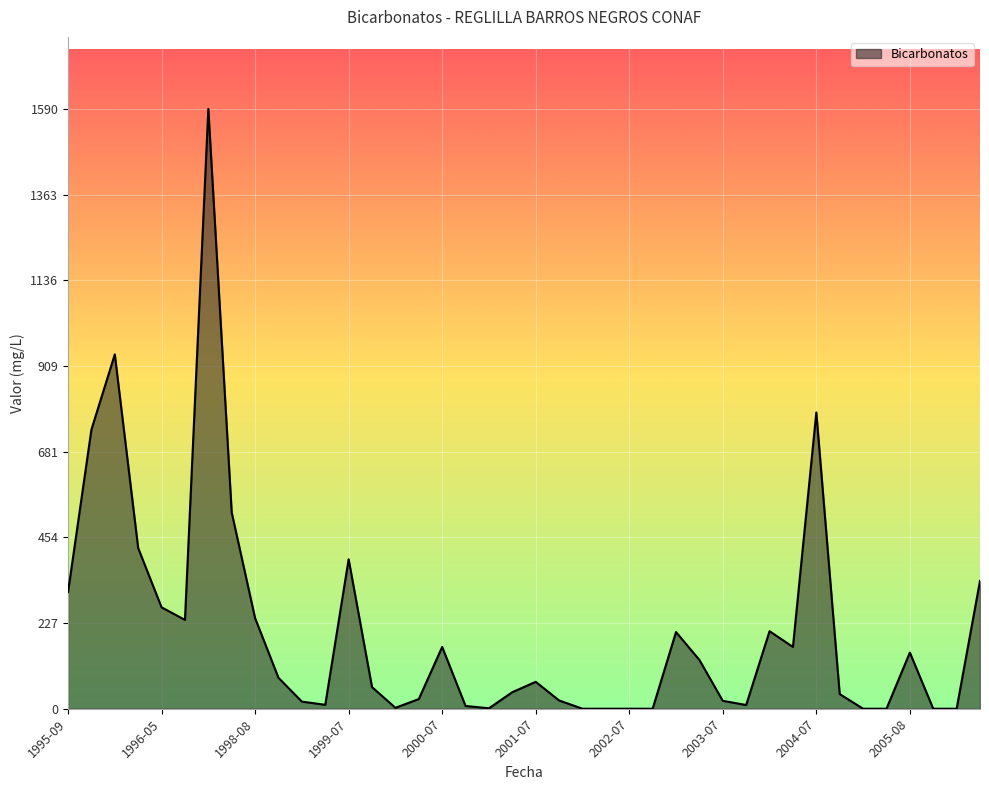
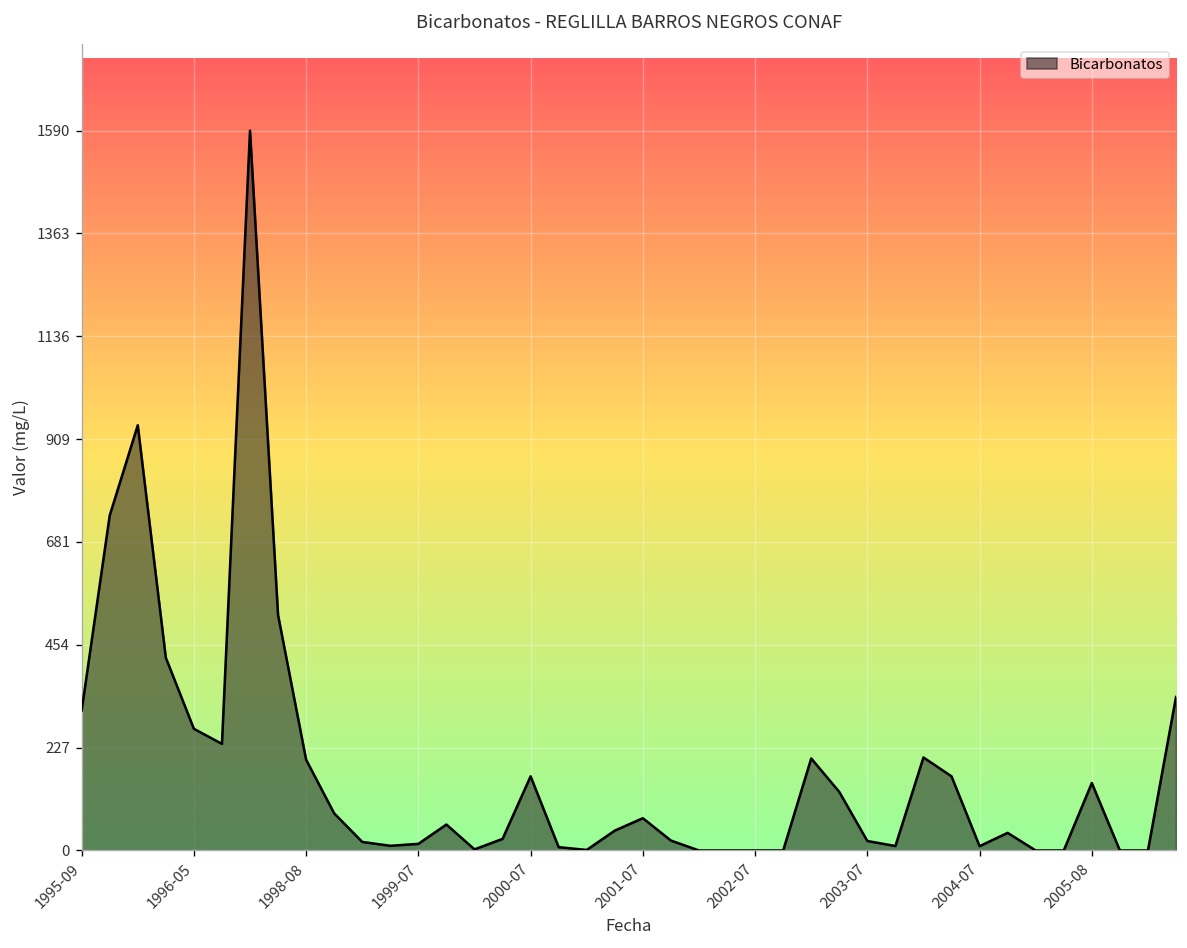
1998-08: 240 -> 200
1999-07: 400 -> 10
2004-07: 790 -> 10
